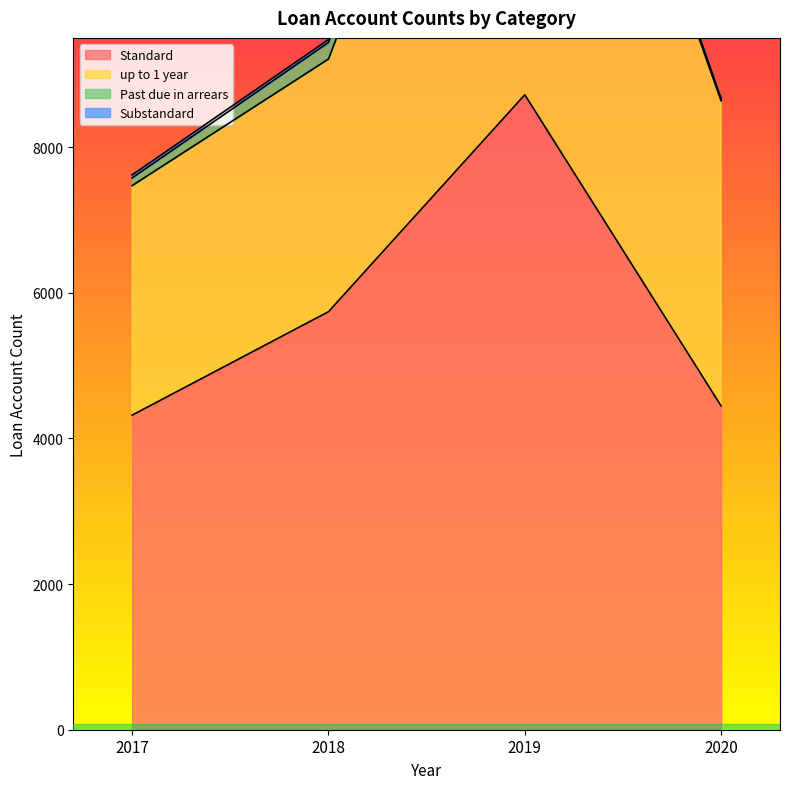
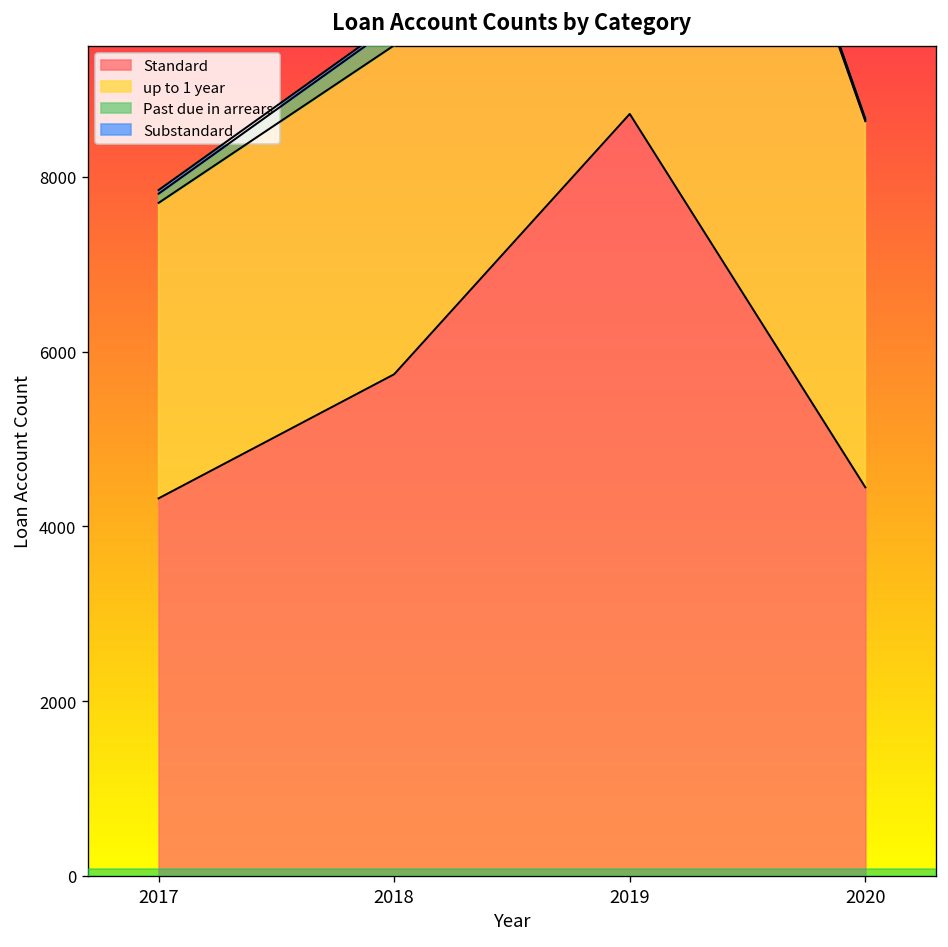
up to 1 year, 2017: 3200 -> 3400
up to 1 year, 2018: 3500 -> 3800
